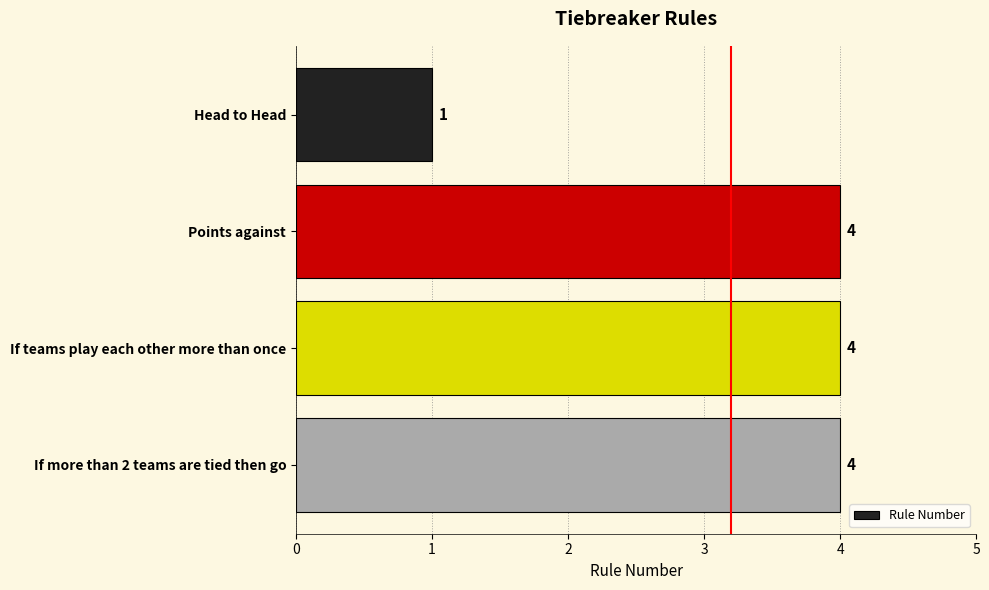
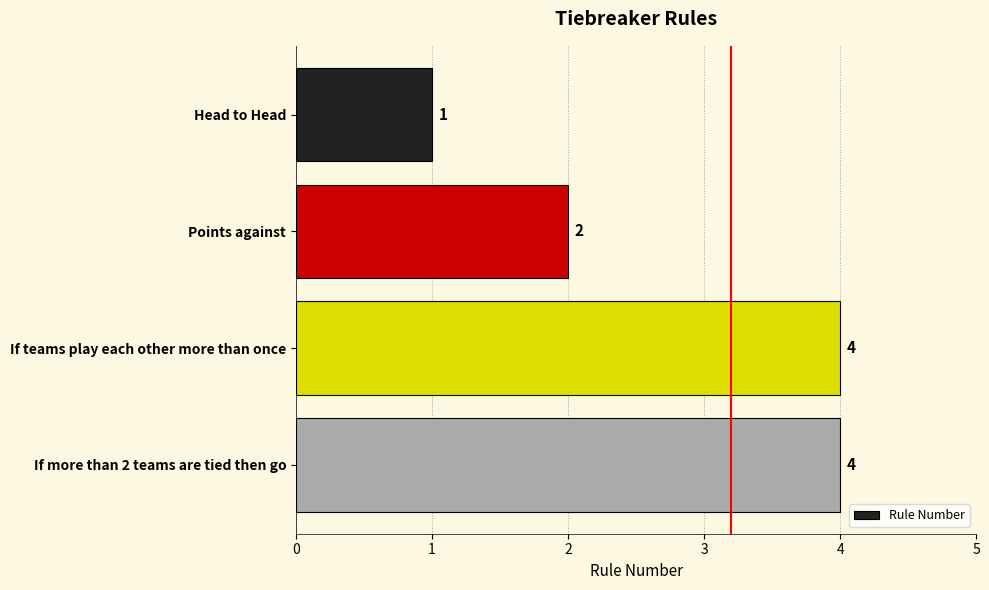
Points against: 4 -> 2
